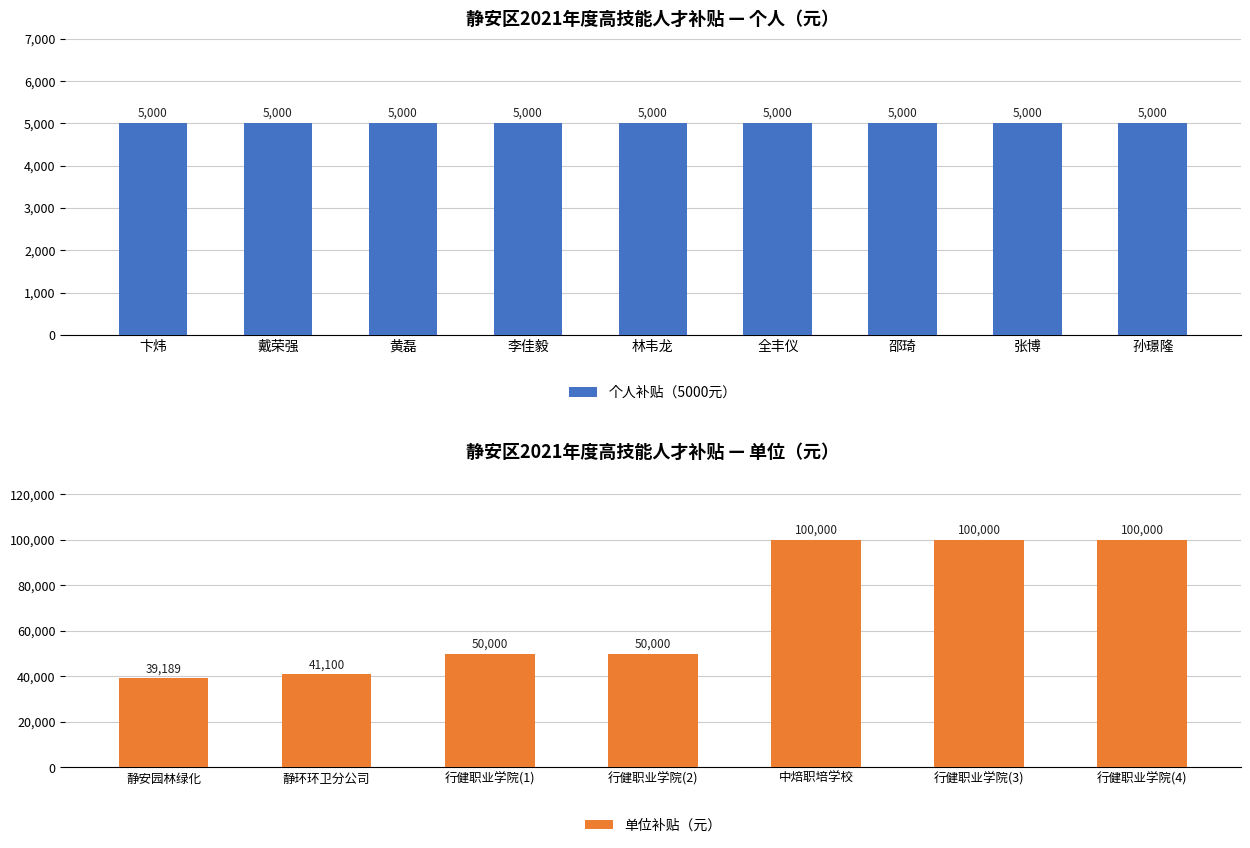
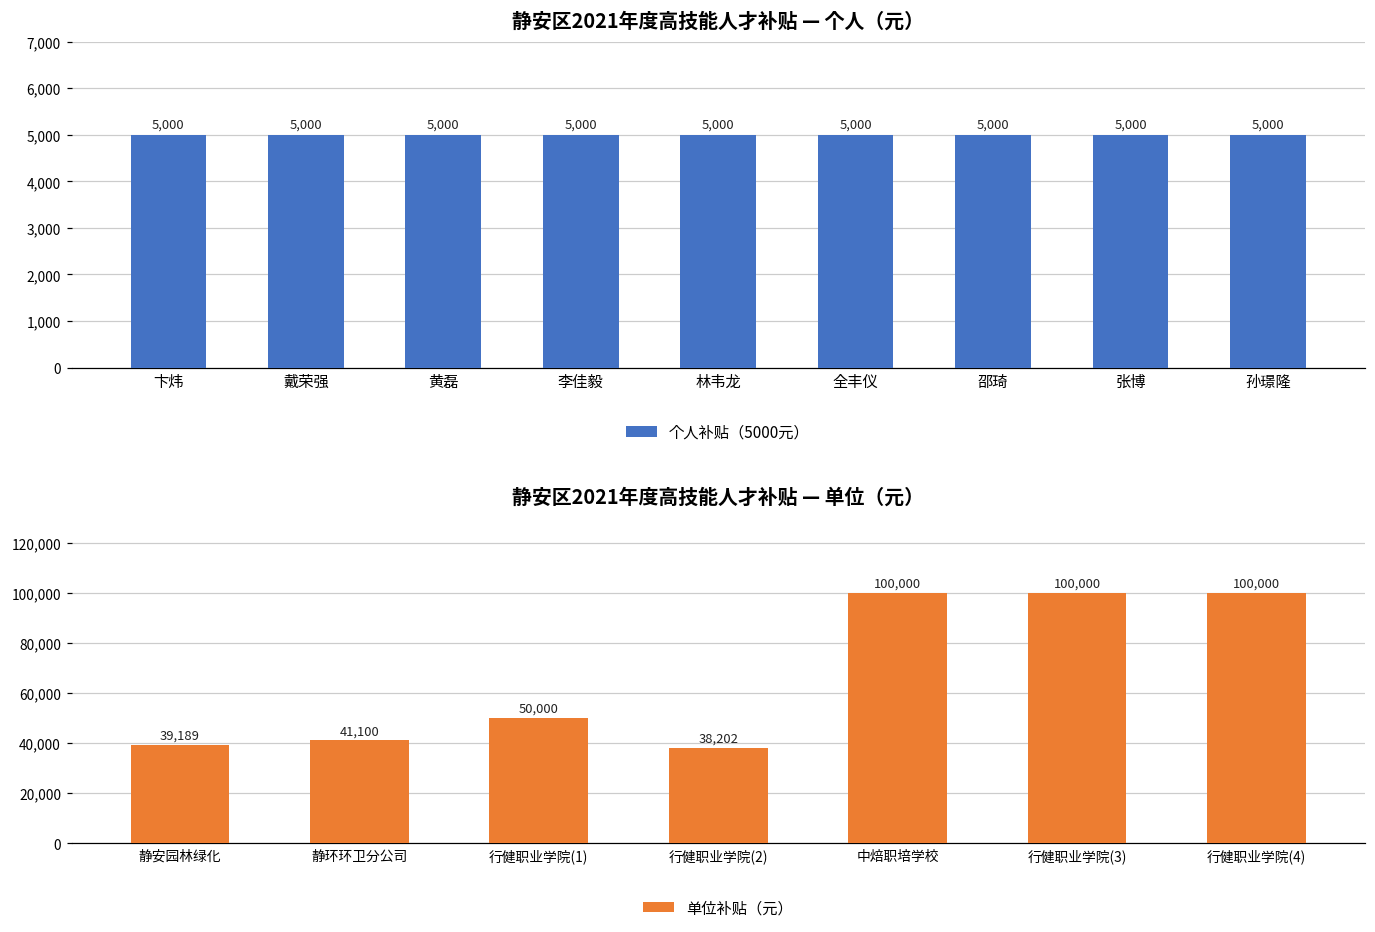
静安区2021年度高技能人才补贴 — 单位（元）, 行健职业学院(2): 50,000 -> 38,202
